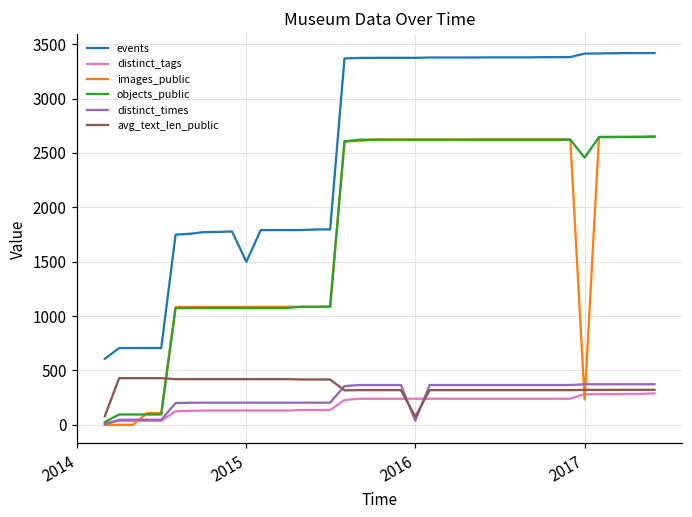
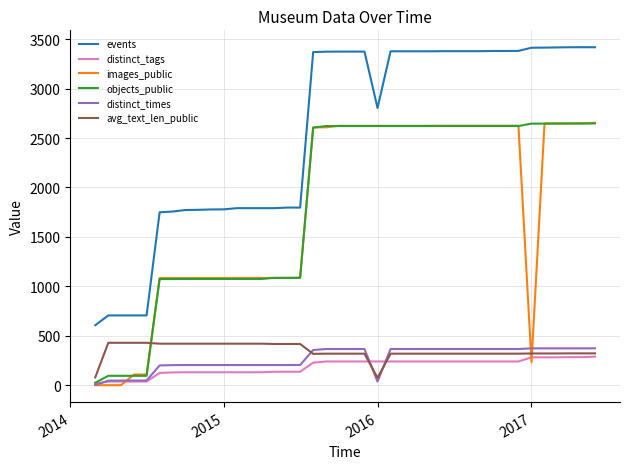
events, 2015: 1500 -> 1800
events, 2016: 3400 -> 2800
objects_public, 2017: 2500 -> 2600
